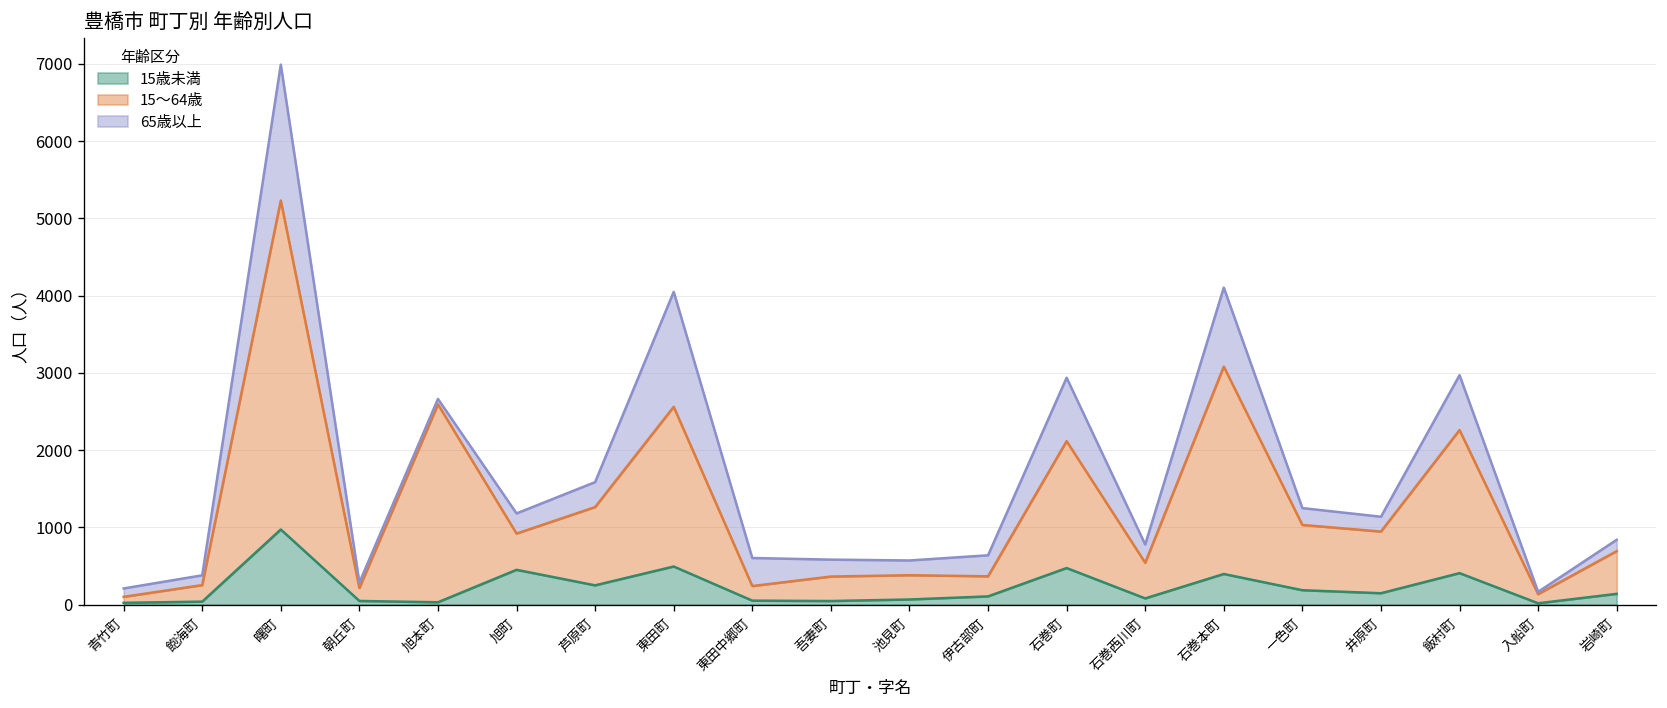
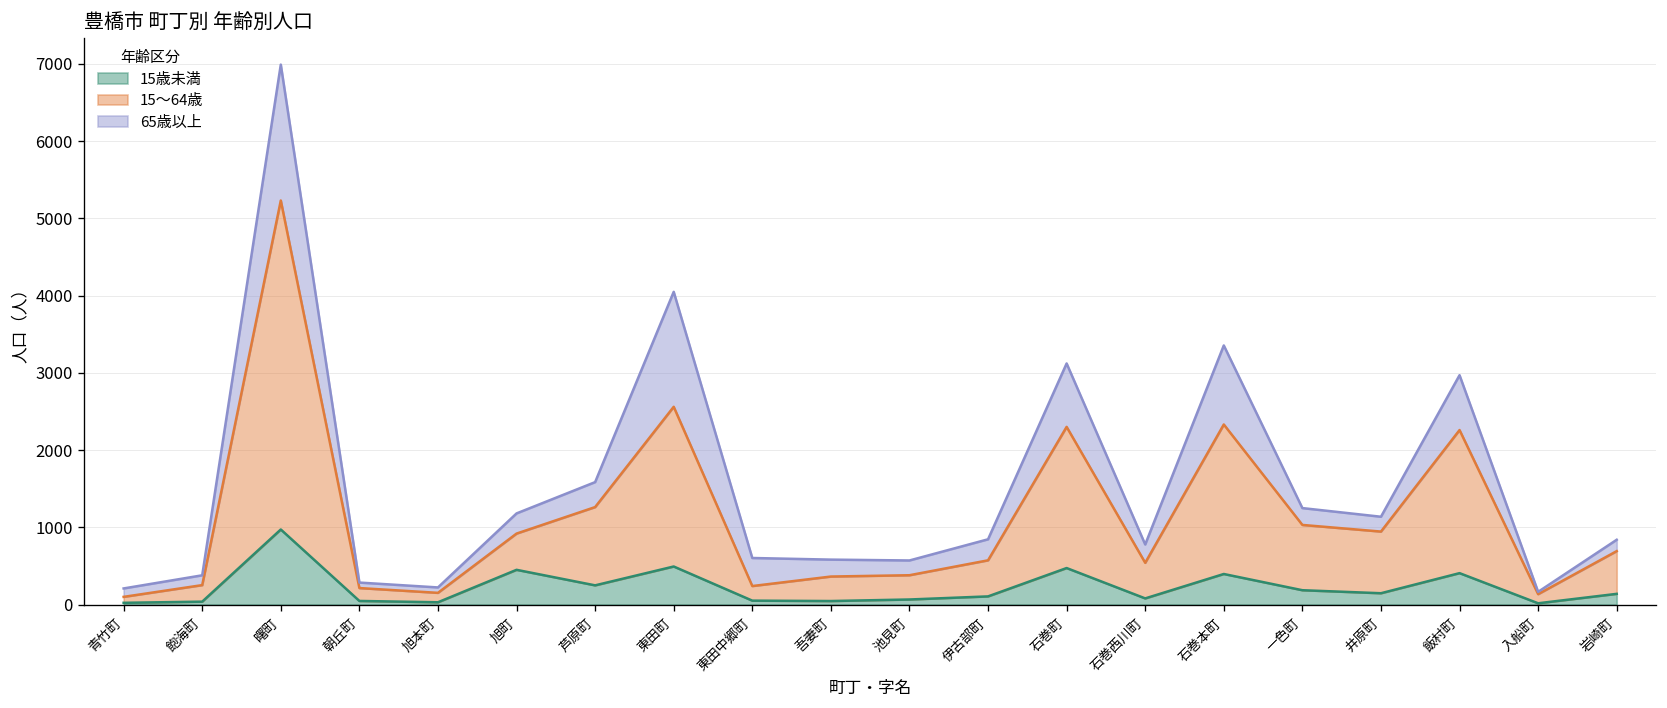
15～64歳, 旭本町: 2600 -> 100
15～64歳, 伊古部町: 300 -> 500
15～64歳, 石巻町: 1600 -> 1800
15～64歳, 石巻本町: 2700 -> 1900
